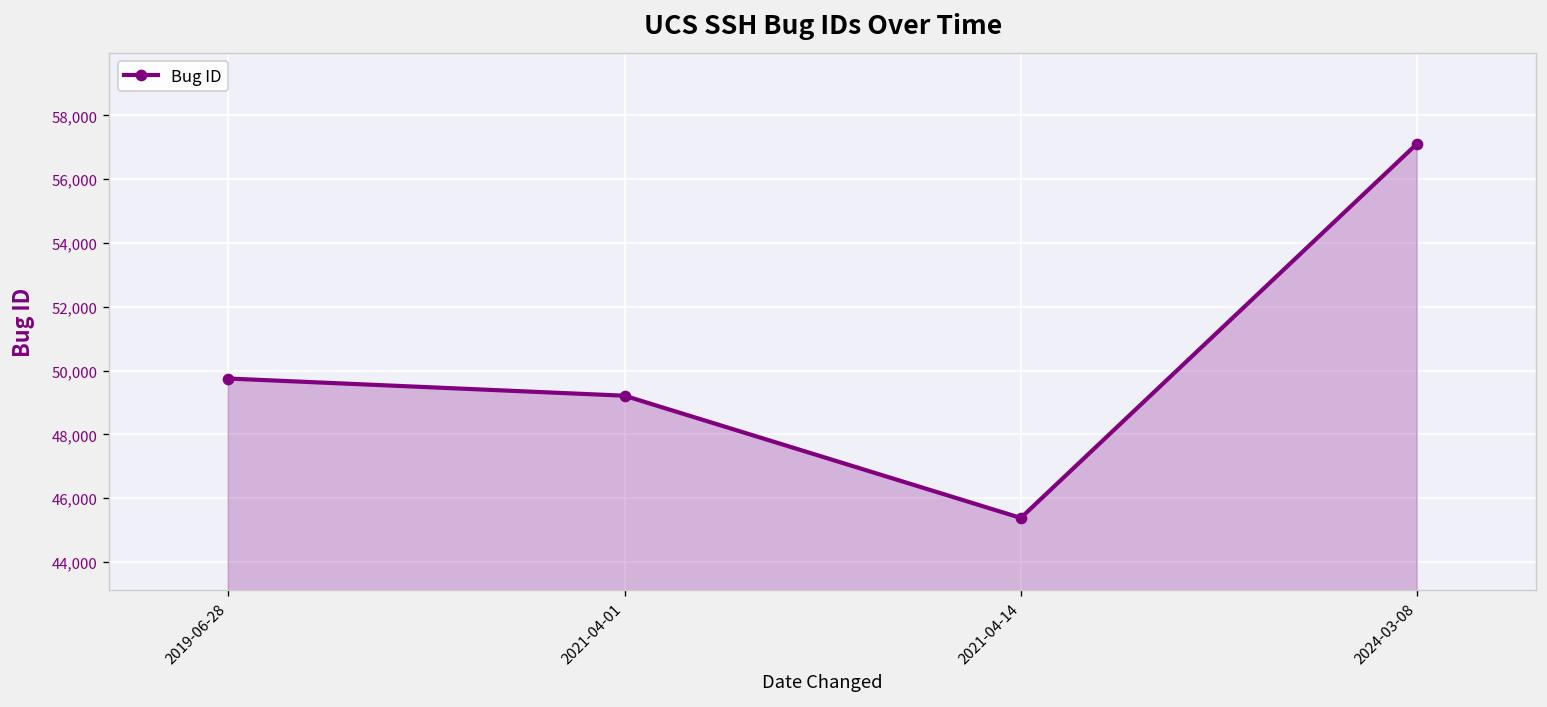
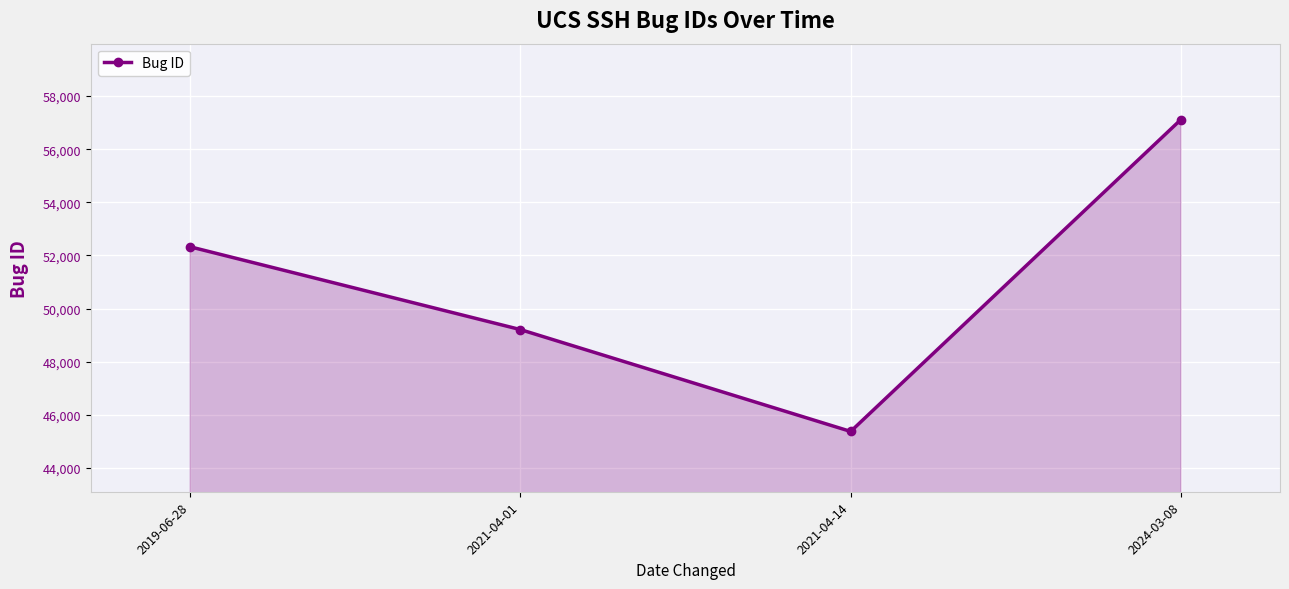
2019-06-28: 49,800 -> 52,300
